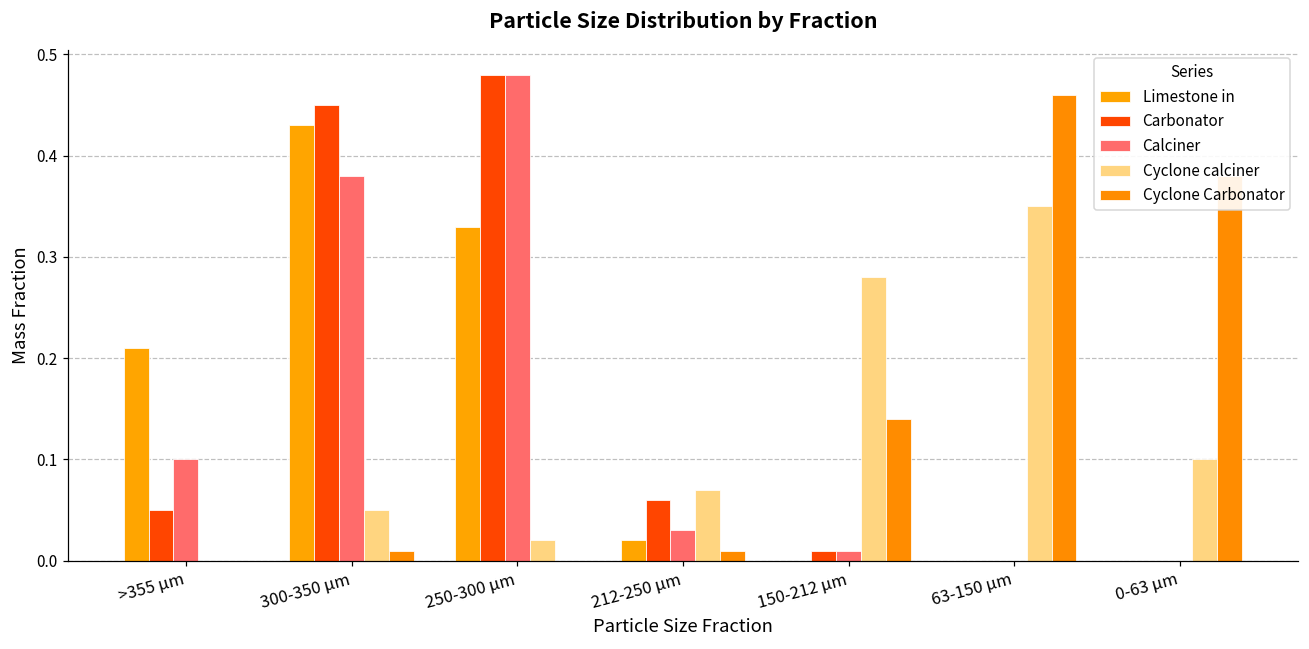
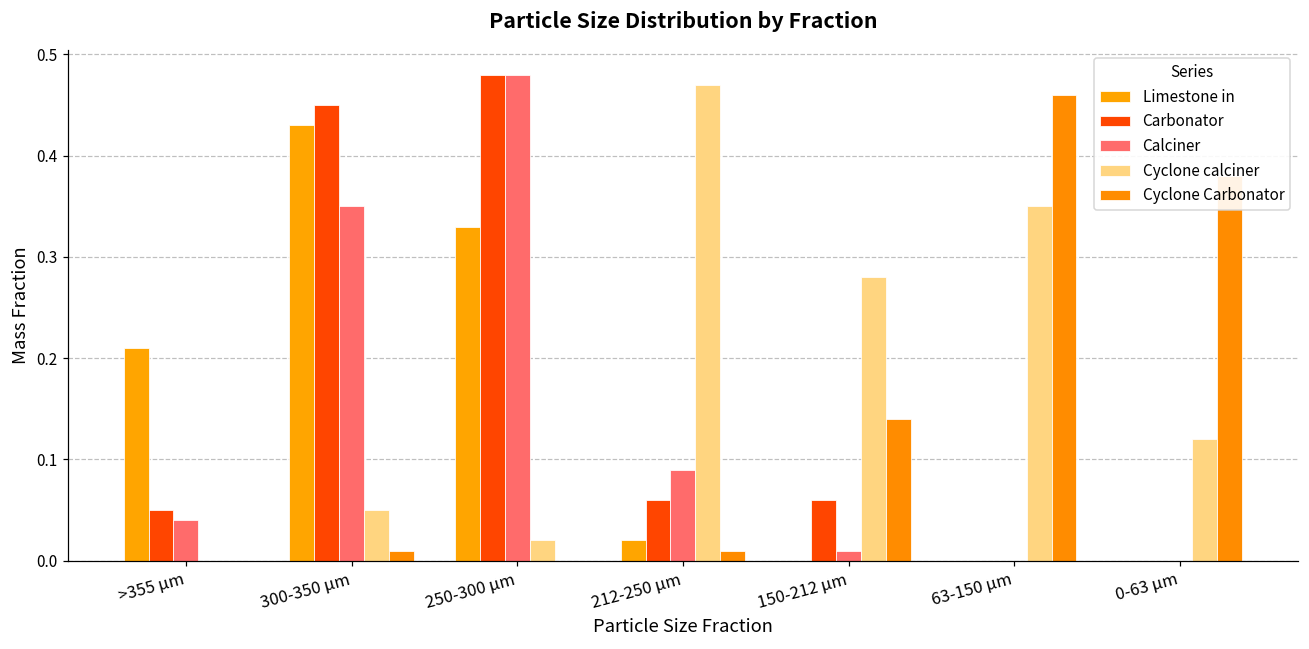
Calciner, >355 µm: 0.10 -> 0.04
Calciner, 300-350 µm: 0.38 -> 0.35
Calciner, 212-250 µm: 0.03 -> 0.09
Cyclone calciner, 212-250 µm: 0.07 -> 0.47
Carbonator, 150-212 µm: 0.01 -> 0.06
Cyclone calciner, 0-63 µm: 0.10 -> 0.12
